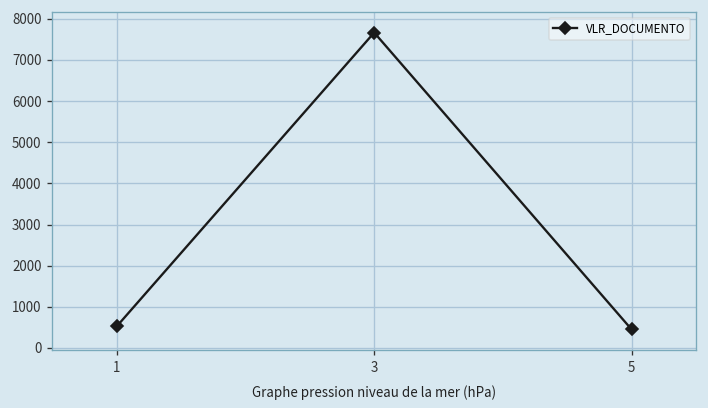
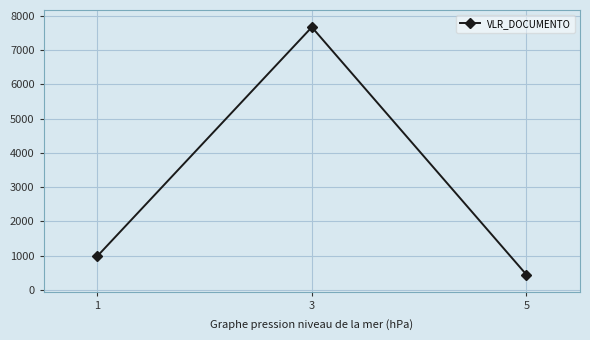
1: 500 -> 1000
